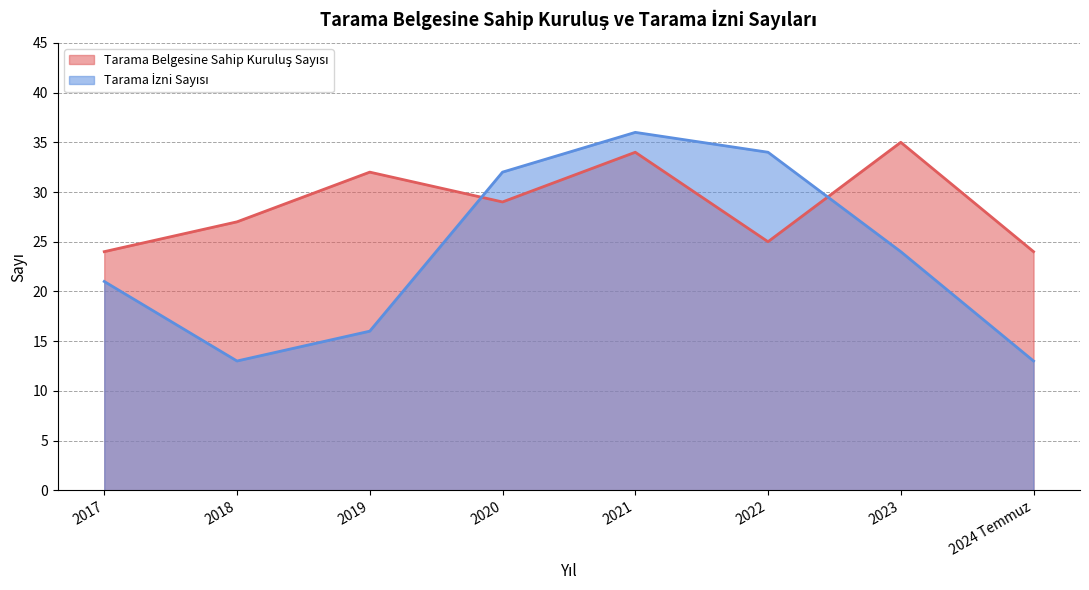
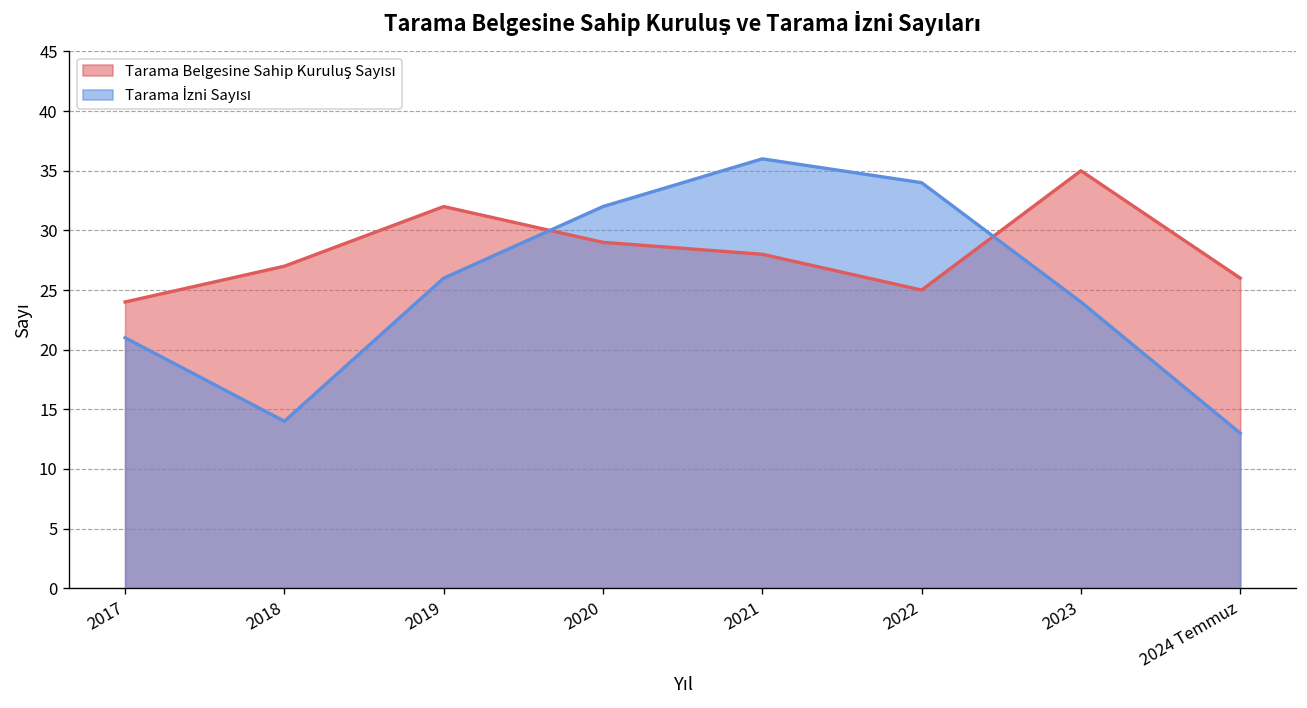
Tarama İzni Sayısı, 2018: 13 -> 14
Tarama İzni Sayısı, 2019: 16 -> 26
Tarama Belgesine Sahip Kuruluş Sayısı, 2021: 34 -> 28
Tarama Belgesine Sahip Kuruluş Sayısı, 2024 Temmuz: 24 -> 26
